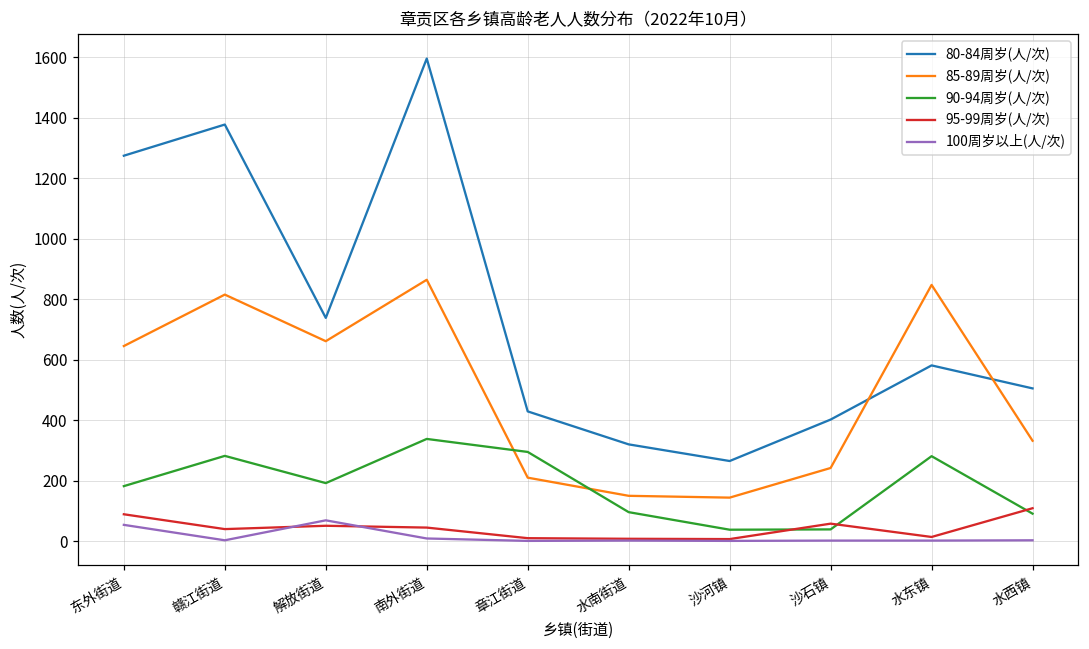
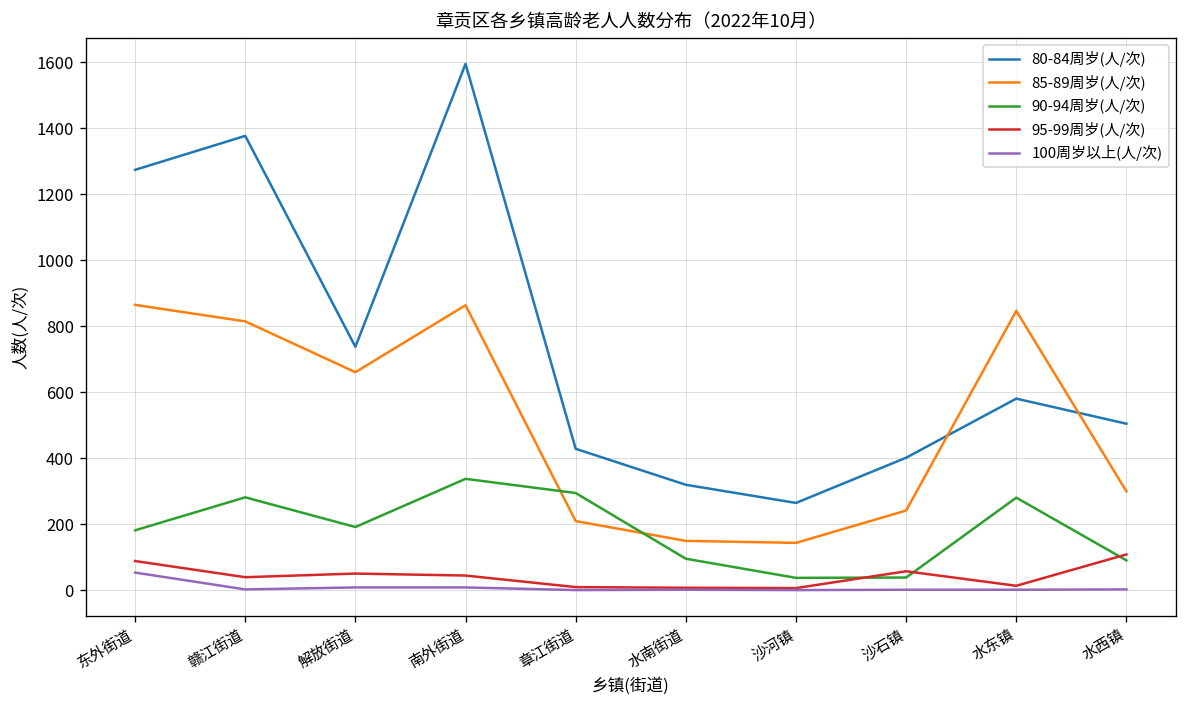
85-89周岁(人/次), 东外街道: 650 -> 870
100周岁以上(人/次), 解放街道: 70 -> 10
85-89周岁(人/次), 水西镇: 330 -> 300
